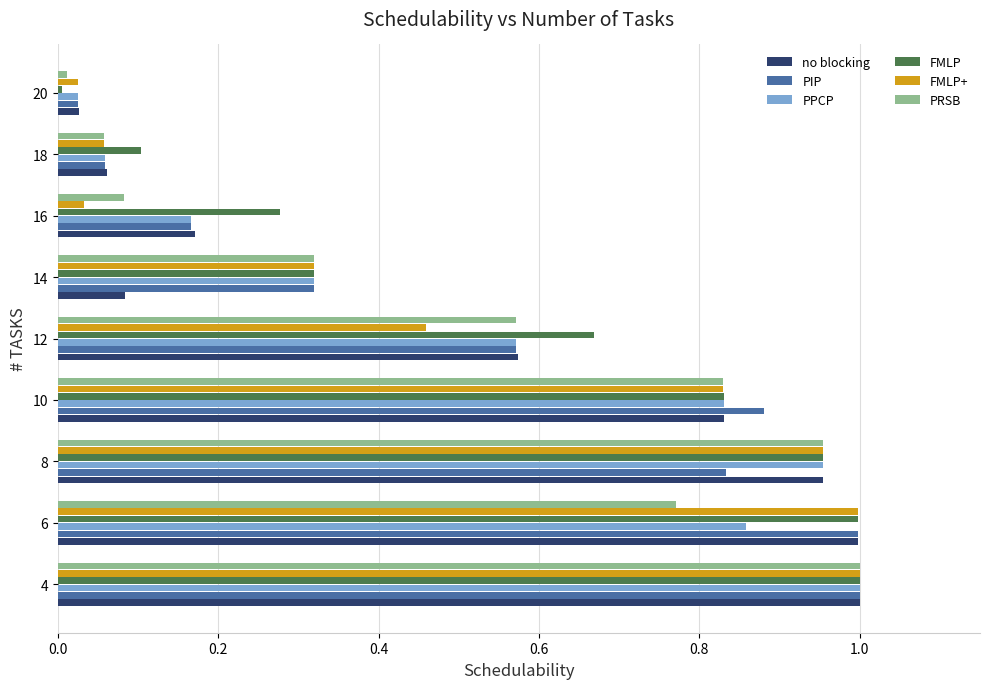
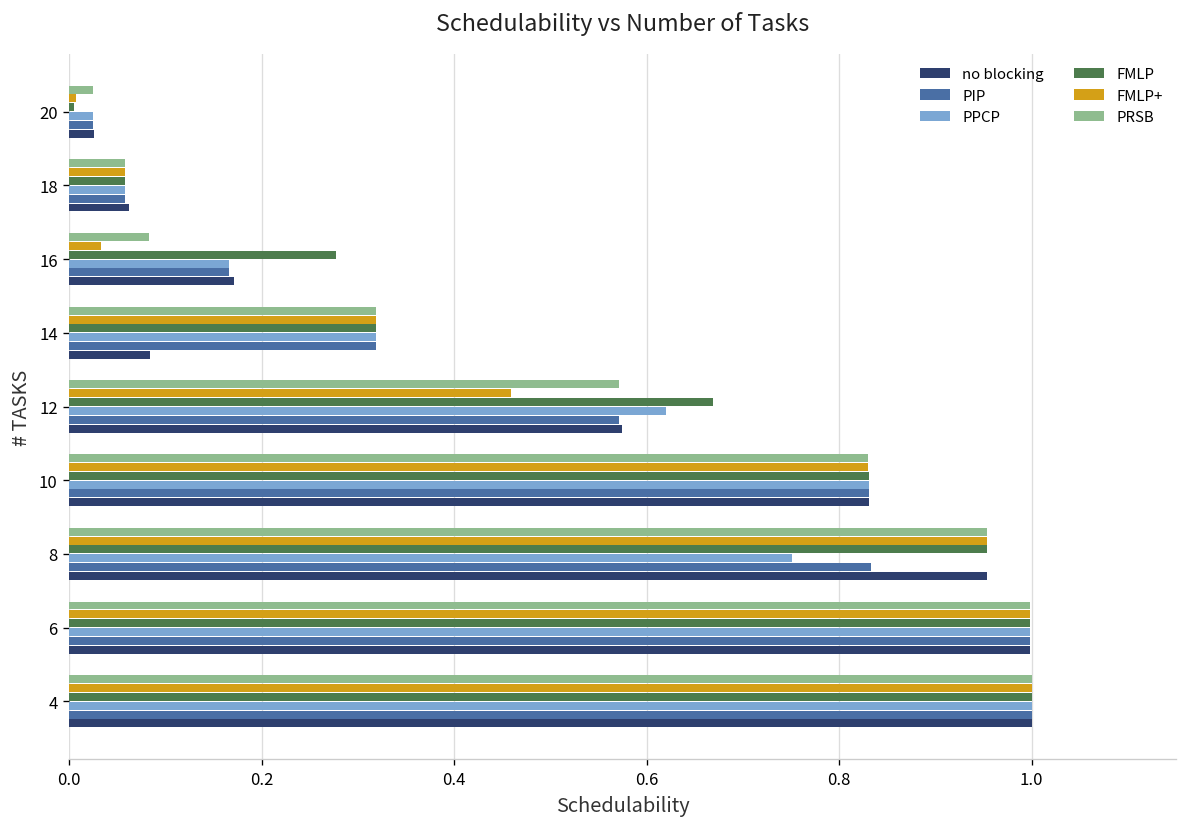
PRSB, 20: 0.01 -> 0.02
FMLP+, 20: 0.02 -> 0.01
FMLP, 18: 0.10 -> 0.06
PPCP, 12: 0.57 -> 0.62
PIP, 10: 0.88 -> 0.83
PPCP, 8: 0.95 -> 0.75
PRSB, 6: 0.77 -> 1.00
PPCP, 6: 0.86 -> 1.00
